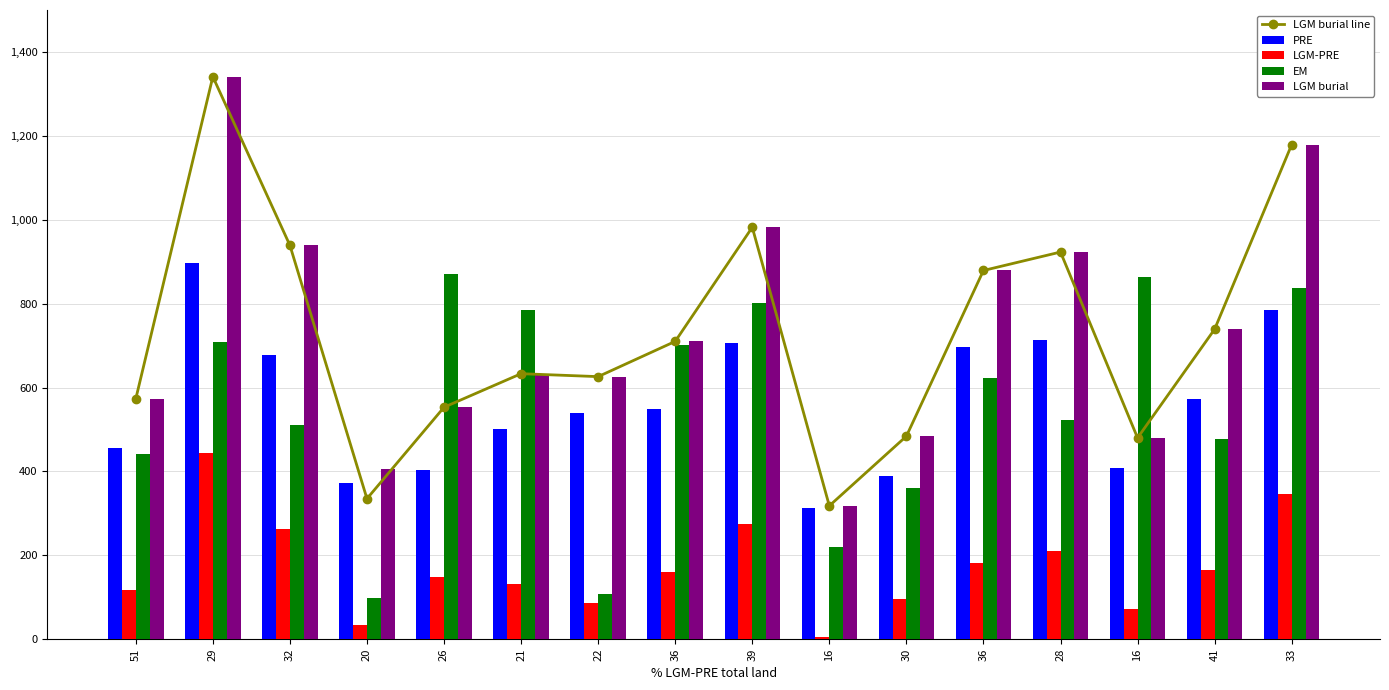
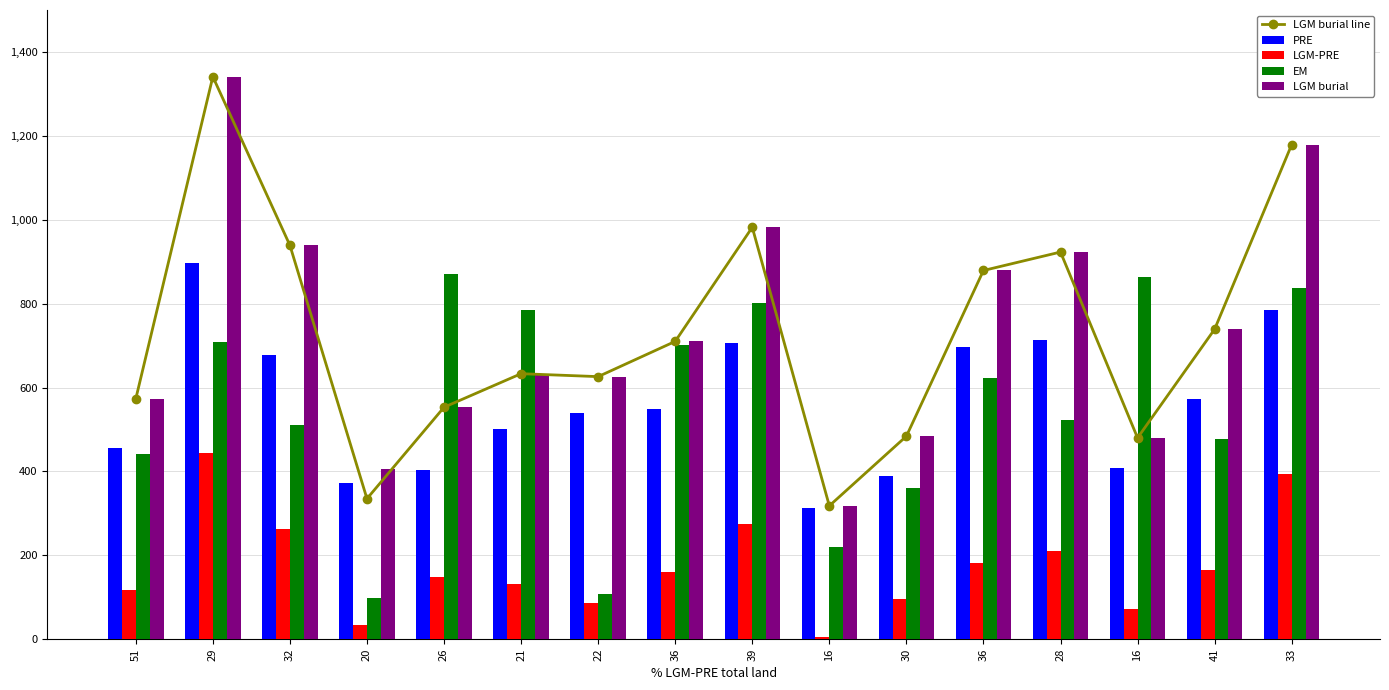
LGM-PRE, 33: 350 -> 400
